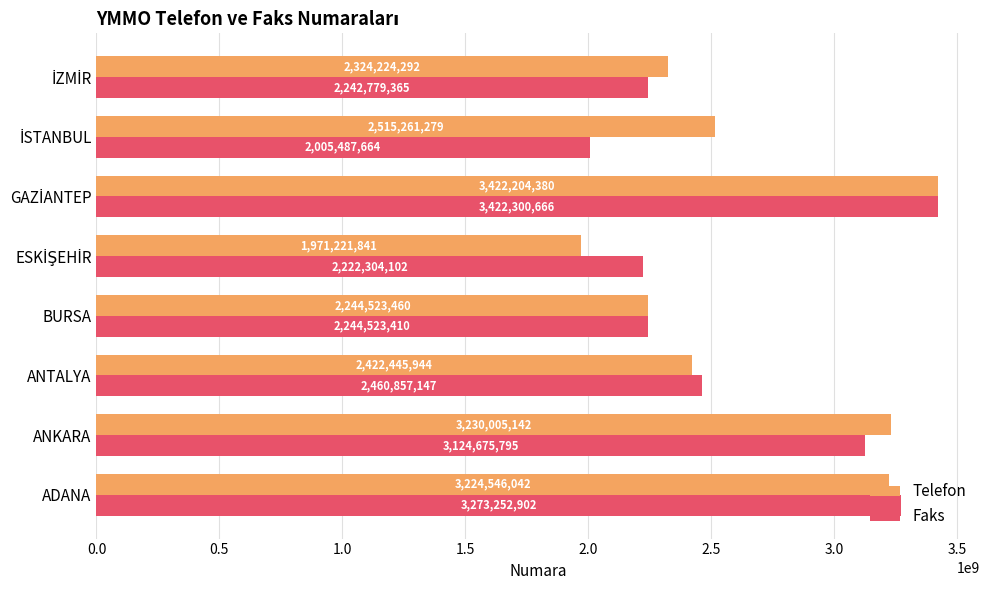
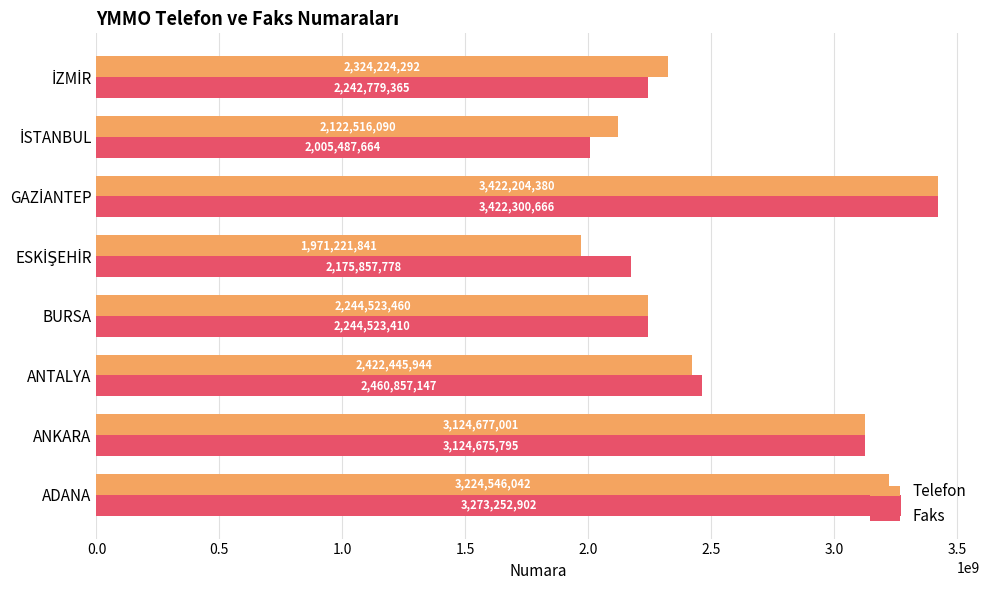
Telefon, İSTANBUL: 2,515,261,279 -> 2,122,516,090
Faks, ESKİŞEHİR: 2,222,304,102 -> 2,175,857,778
Telefon, ANKARA: 3,230,005,142 -> 3,124,677,001
